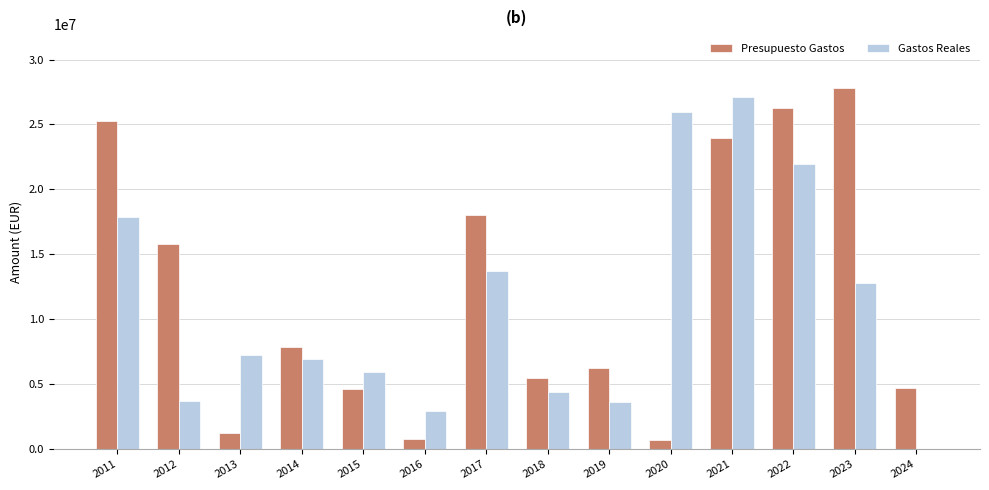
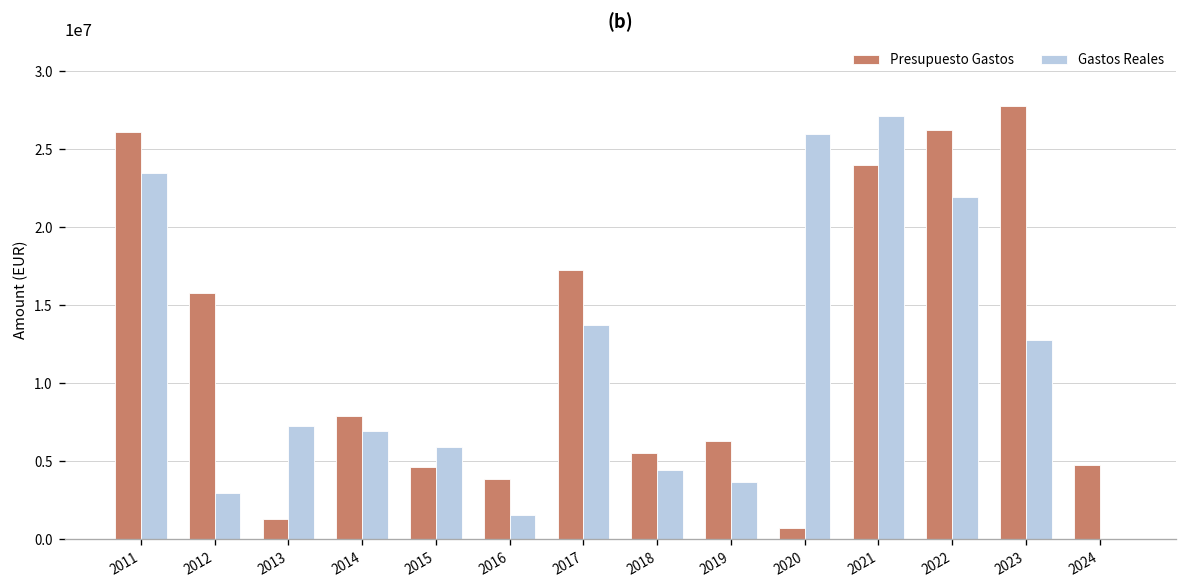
Presupuesto Gastos, 2011: 25200000 -> 26100000
Gastos Reales, 2011: 17900000 -> 23500000
Gastos Reales, 2012: 3700000 -> 3000000
Presupuesto Gastos, 2016: 800000 -> 3900000
Gastos Reales, 2016: 2900000 -> 1500000
Presupuesto Gastos, 2017: 18000000 -> 17300000
